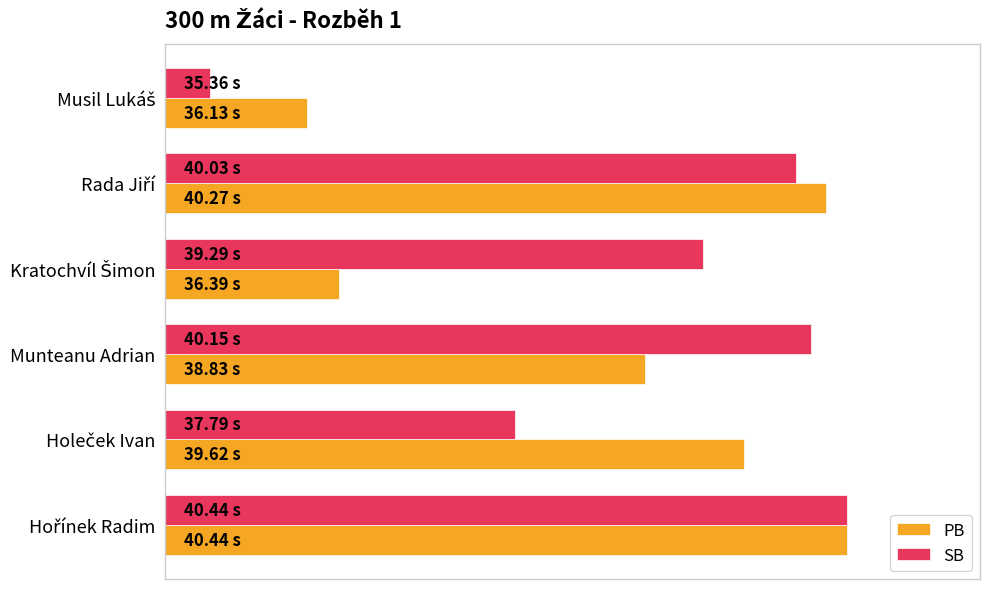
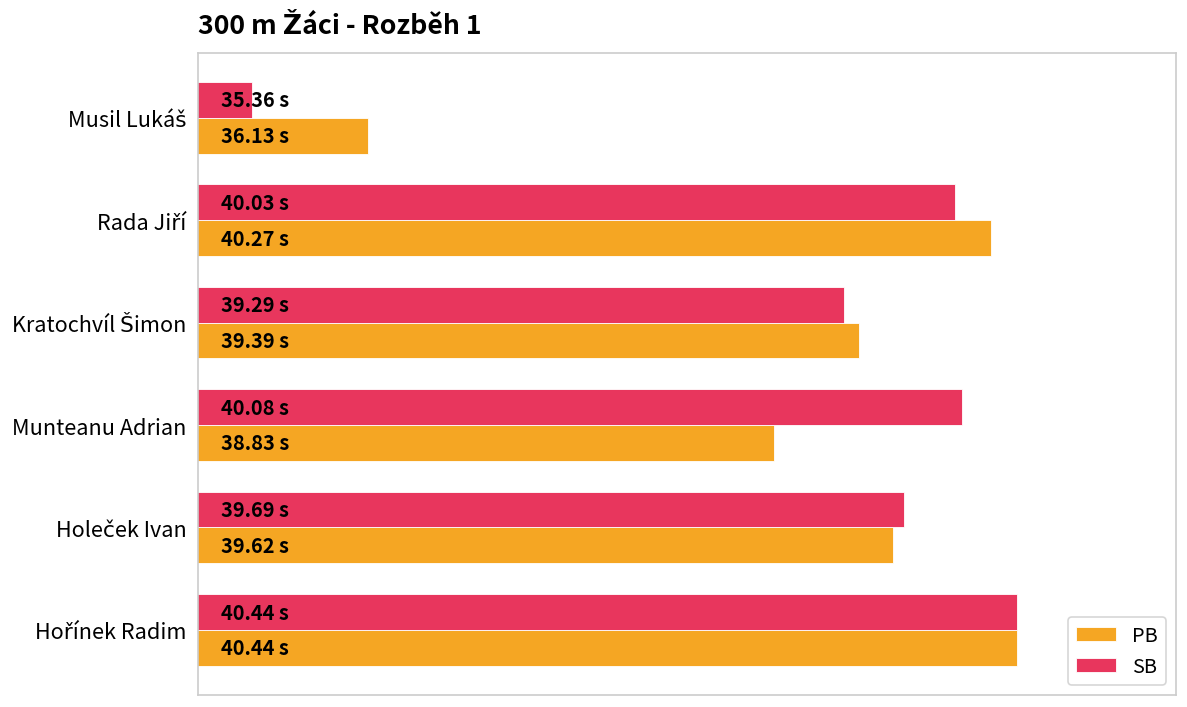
PB, Kratochvíl Šimon: 36.39 -> 39.39
SB, Munteanu Adrian: 40.15 -> 40.08
SB, Holeček Ivan: 37.79 -> 39.69
